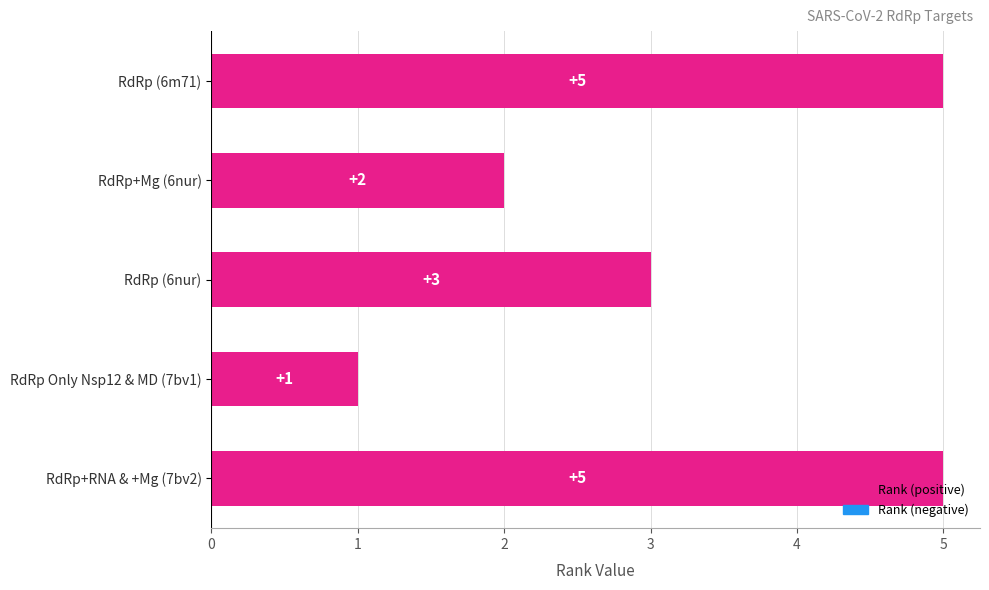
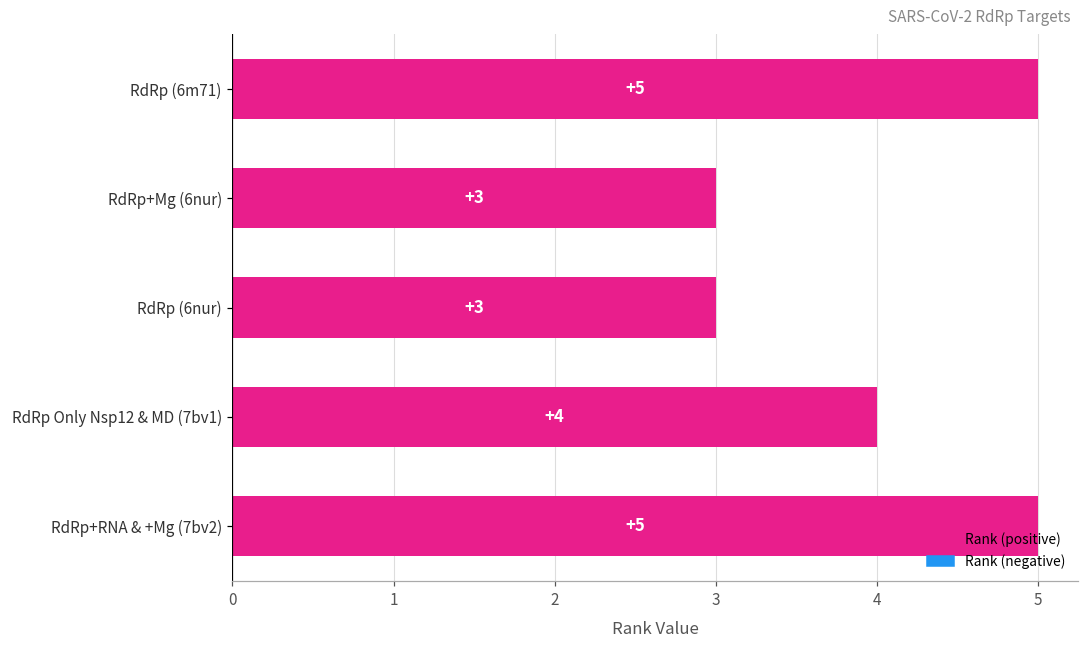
RdRp+Mg (6nur): +2 -> +3
RdRp Only Nsp12 & MD (7bv1): +1 -> +4
